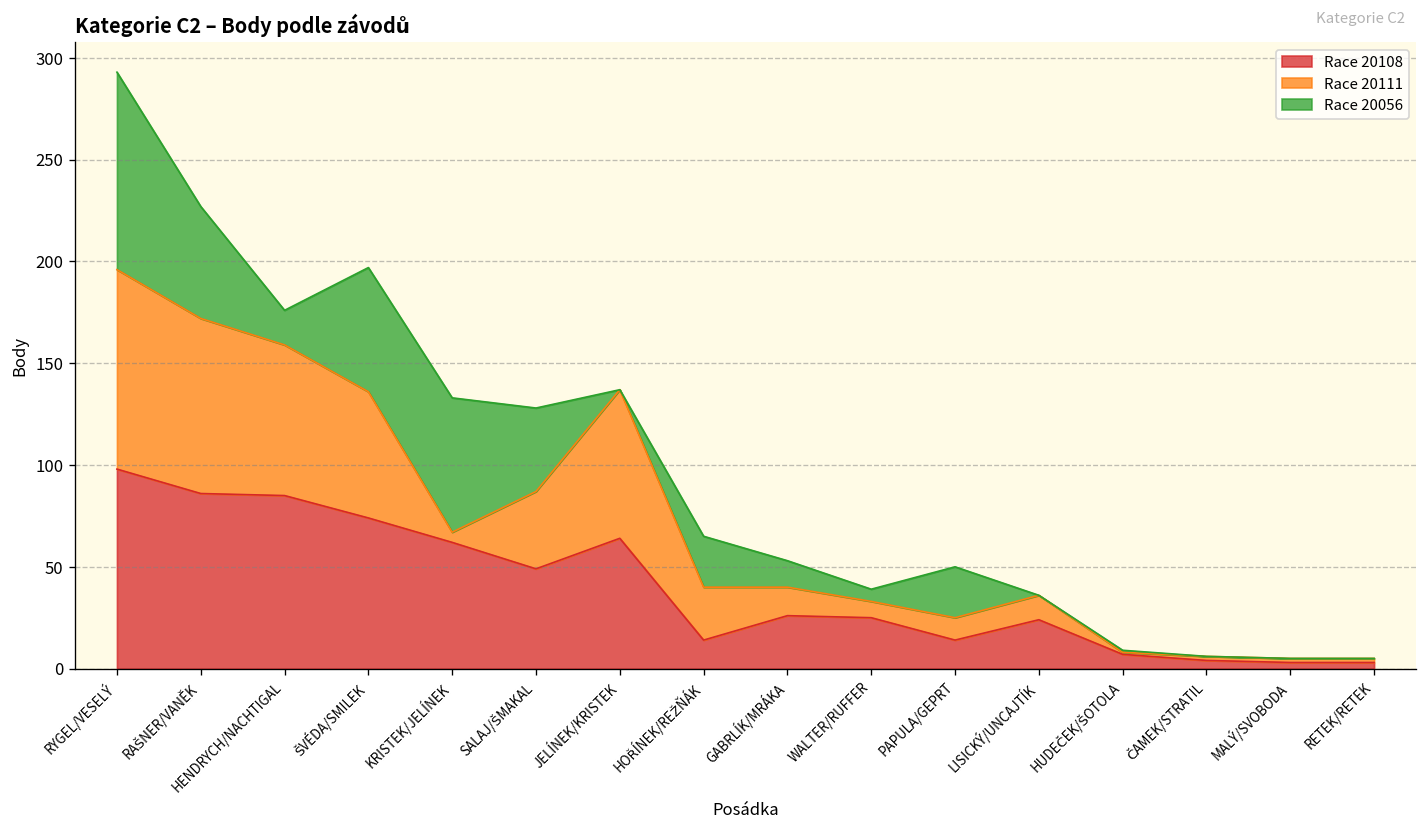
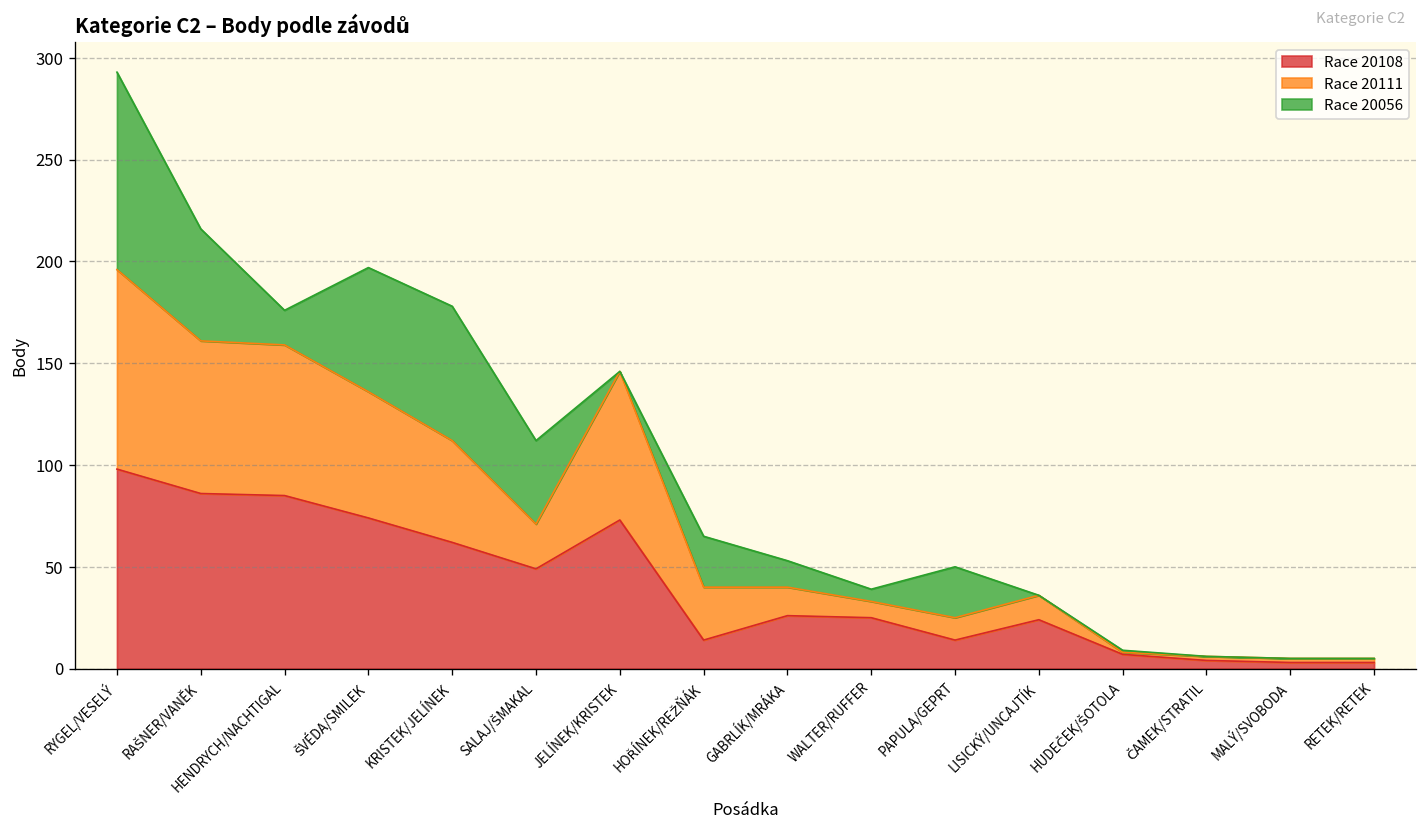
Race 20111, RAŠNER/VANĚK: 86 -> 75
Race 20111, KRISTEK/JELÍNEK: 5 -> 50
Race 20111, SALAJ/ŠMAKAL: 38 -> 22
Race 20108, JELÍNEK/KRISTEK: 64 -> 73
